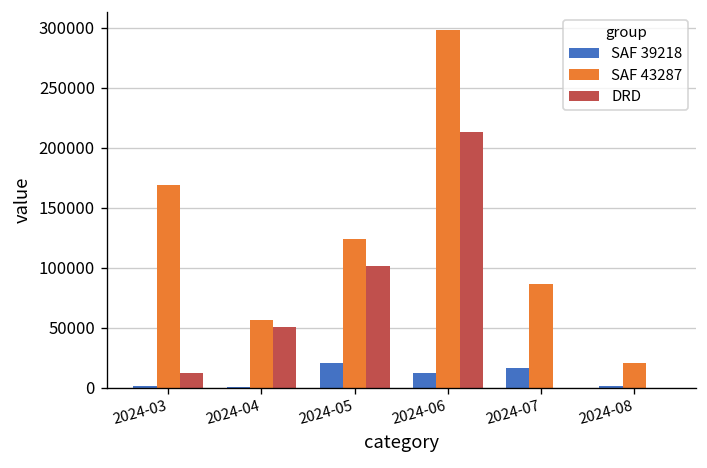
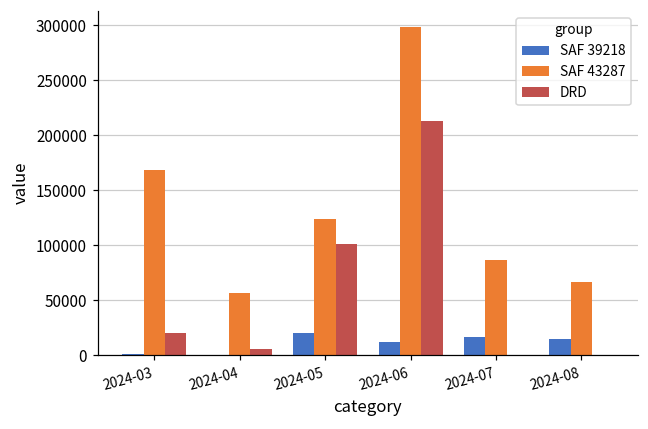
DRD, 2024-03: 12000 -> 21000
DRD, 2024-04: 51000 -> 5000
SAF 39218, 2024-08: 1000 -> 15000
SAF 43287, 2024-08: 21000 -> 67000
